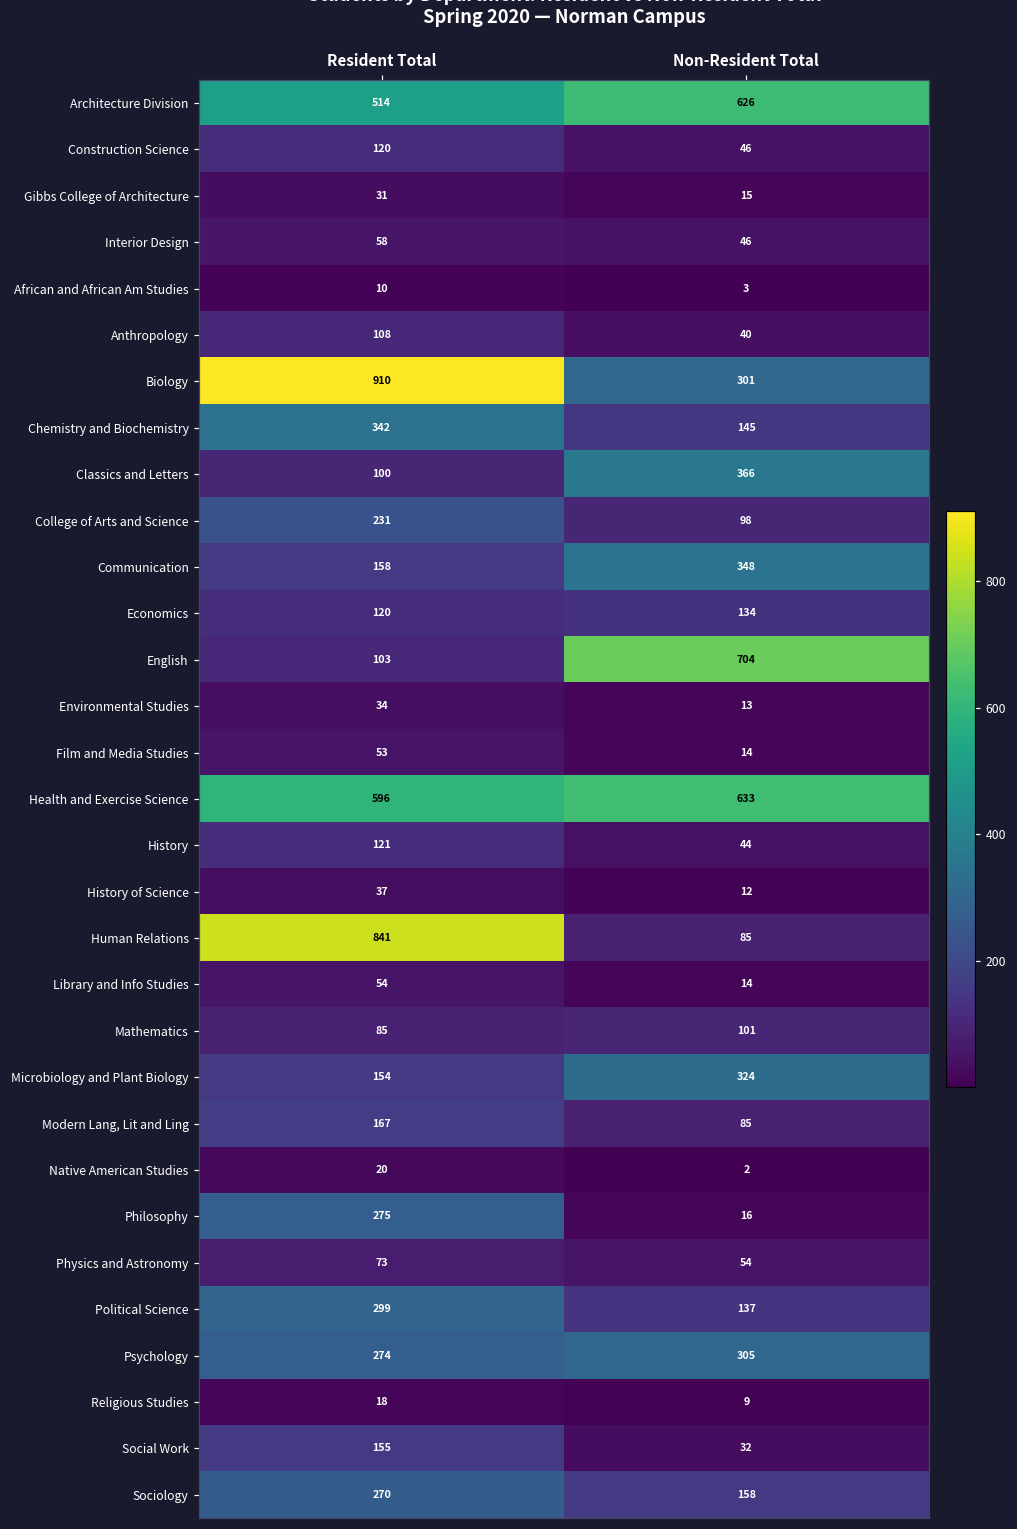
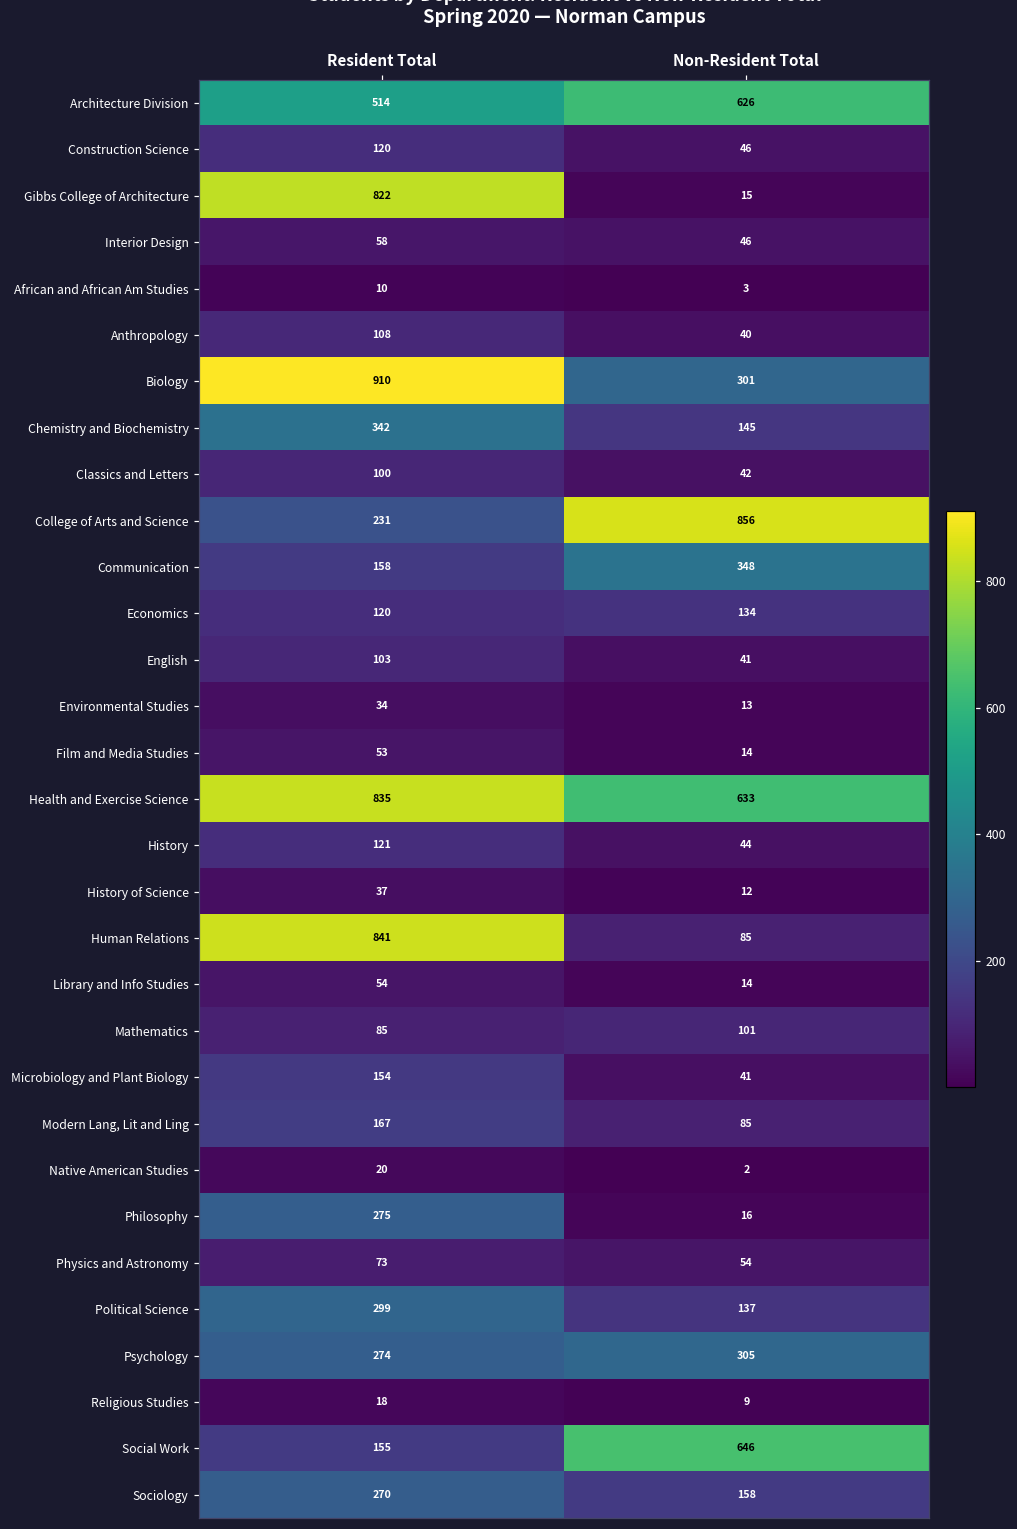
Gibbs College of Architecture, Resident Total: 31 -> 822
Classics and Letters, Non-Resident Total: 366 -> 42
College of Arts and Science, Non-Resident Total: 98 -> 856
English, Non-Resident Total: 704 -> 41
Health and Exercise Science, Resident Total: 596 -> 835
Microbiology and Plant Biology, Non-Resident Total: 324 -> 41
Social Work, Non-Resident Total: 32 -> 646
